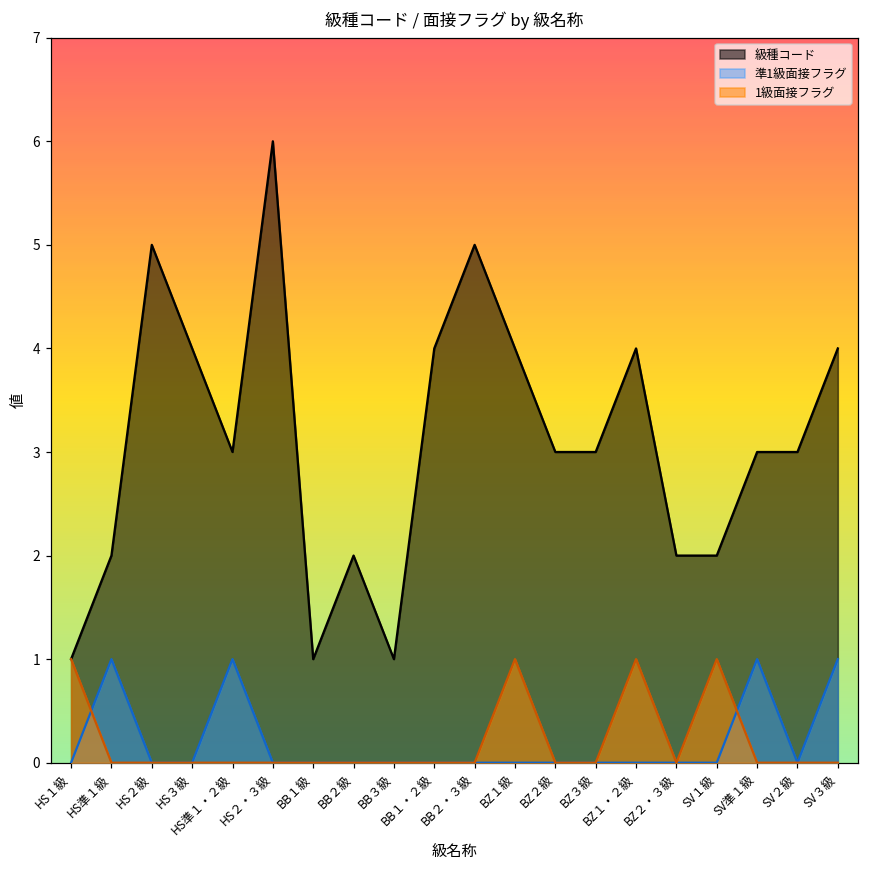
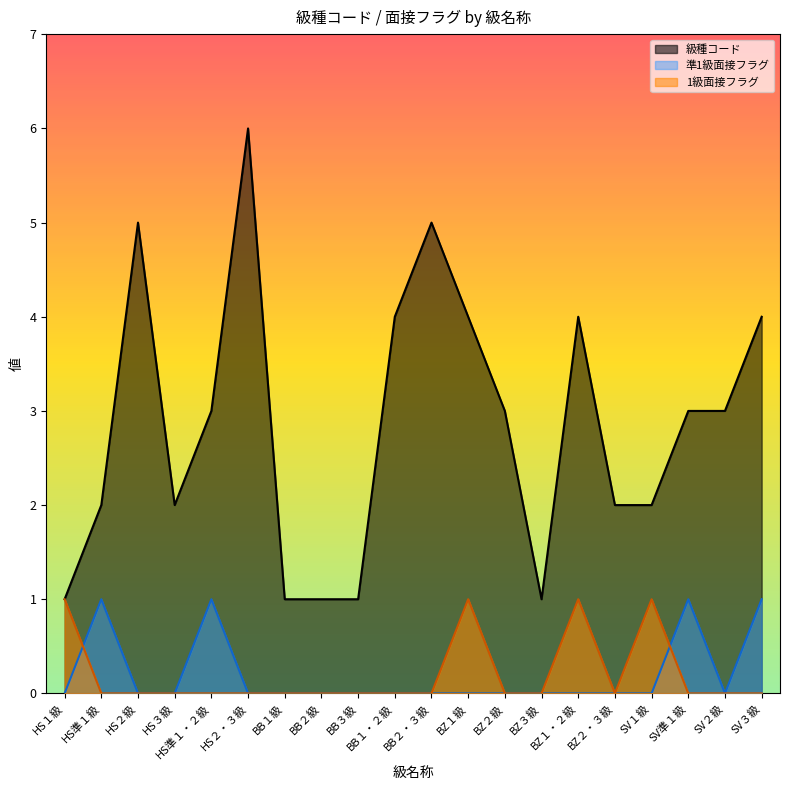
級種コード, HS３級: 4 -> 2
級種コード, BB２級: 2 -> 1
級種コード, BZ３級: 3 -> 1
